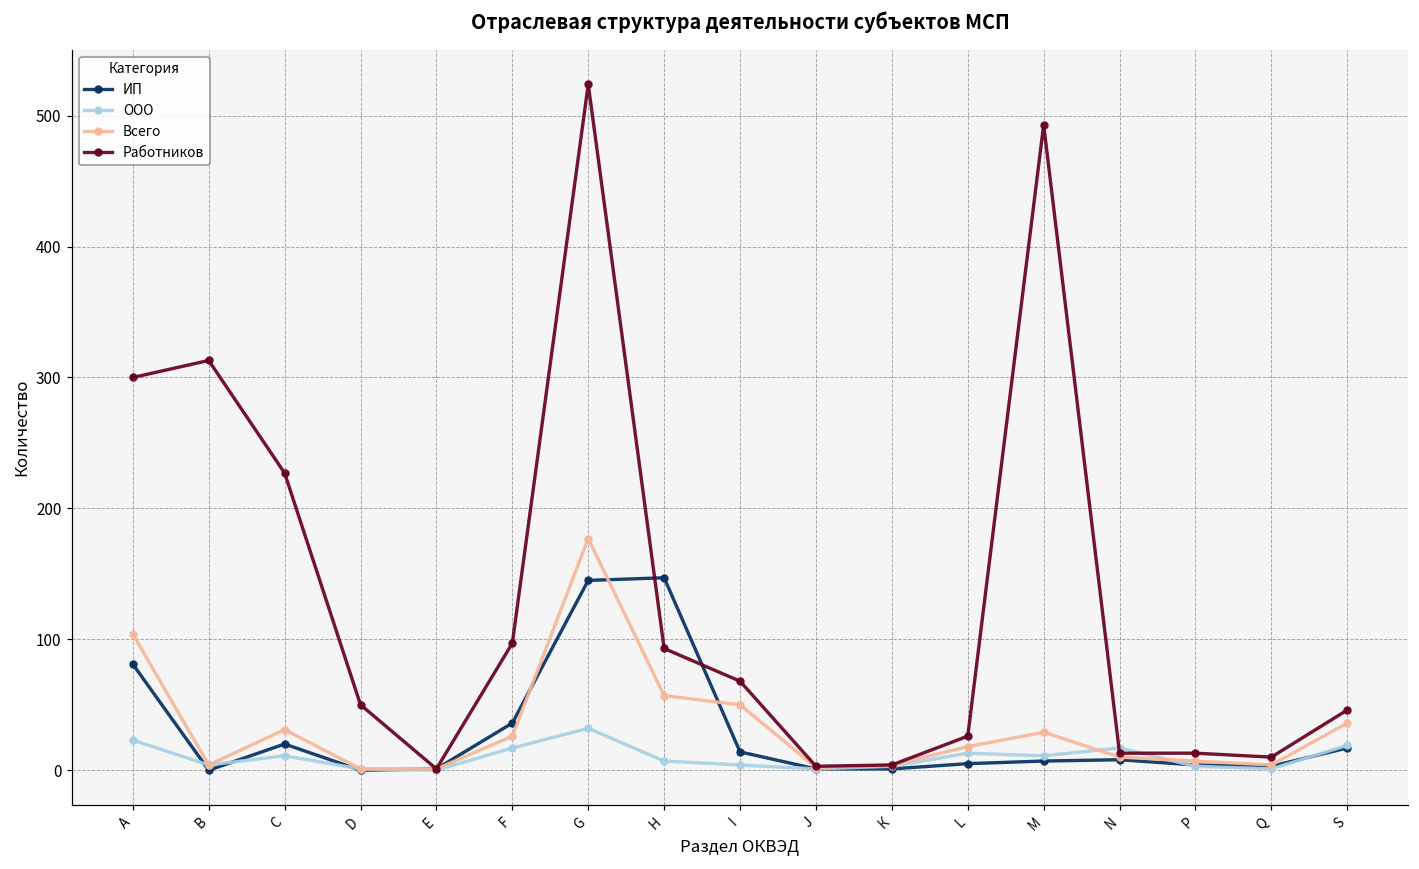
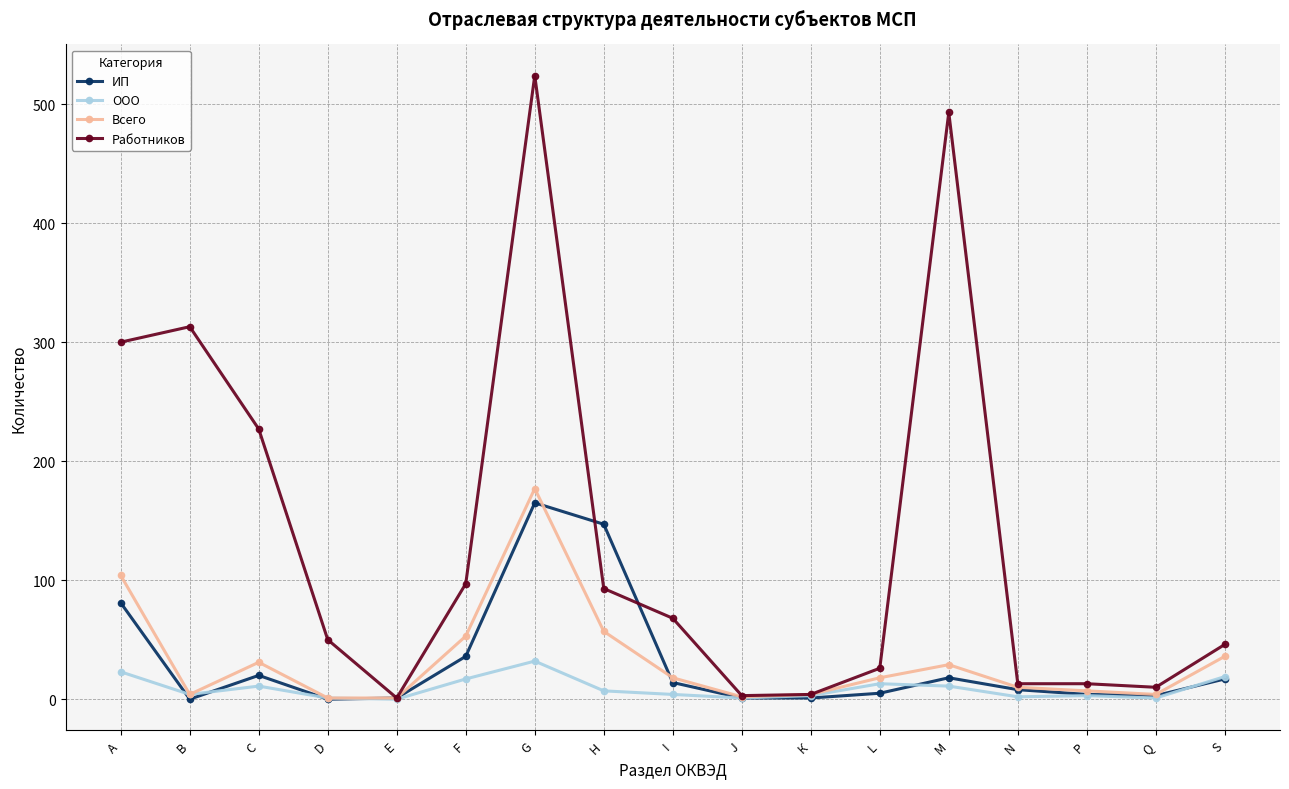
Всего, F: 26 -> 53
ИП, G: 145 -> 165
Всего, I: 50 -> 18
ИП, М: 7 -> 18
ООО, N: 17 -> 2
